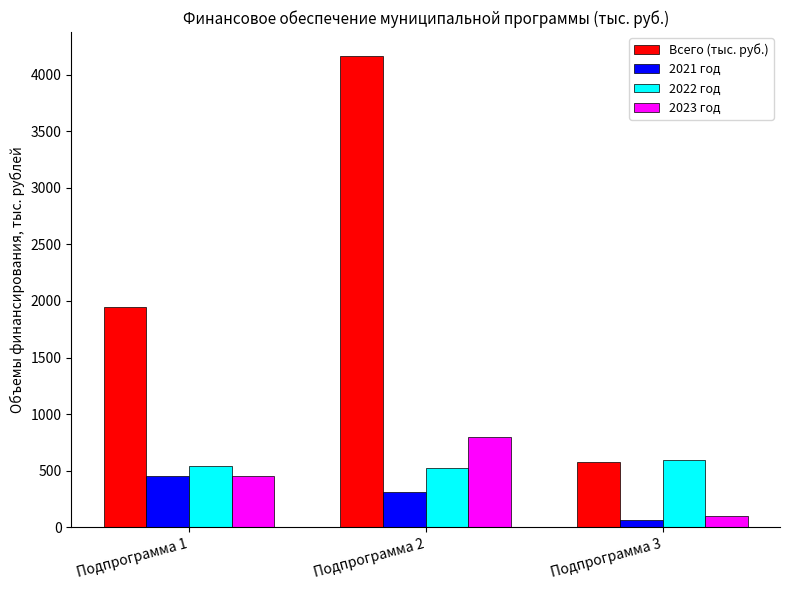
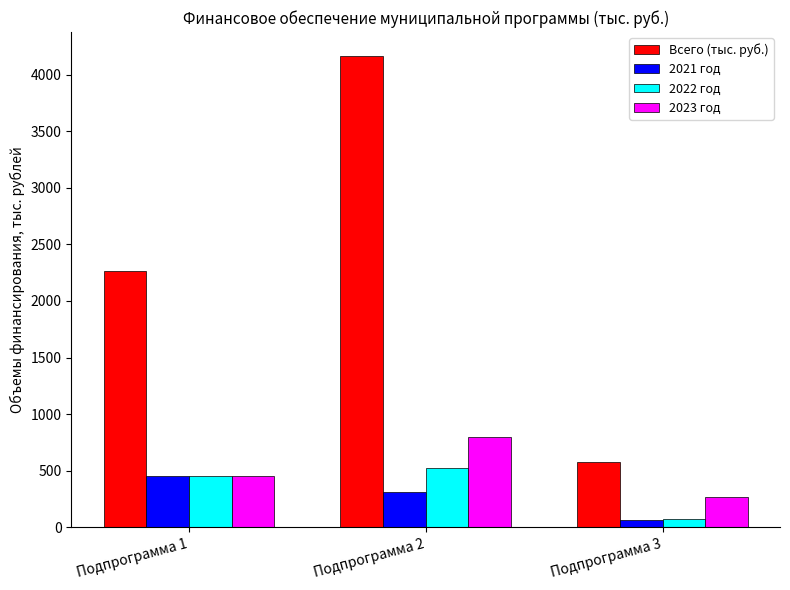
Всего (тыс. руб.), Подпрограмма 1: 1950 -> 2260
2022 год, Подпрограмма 1: 540 -> 450
2022 год, Подпрограмма 3: 590 -> 70
2023 год, Подпрограмма 3: 100 -> 270
